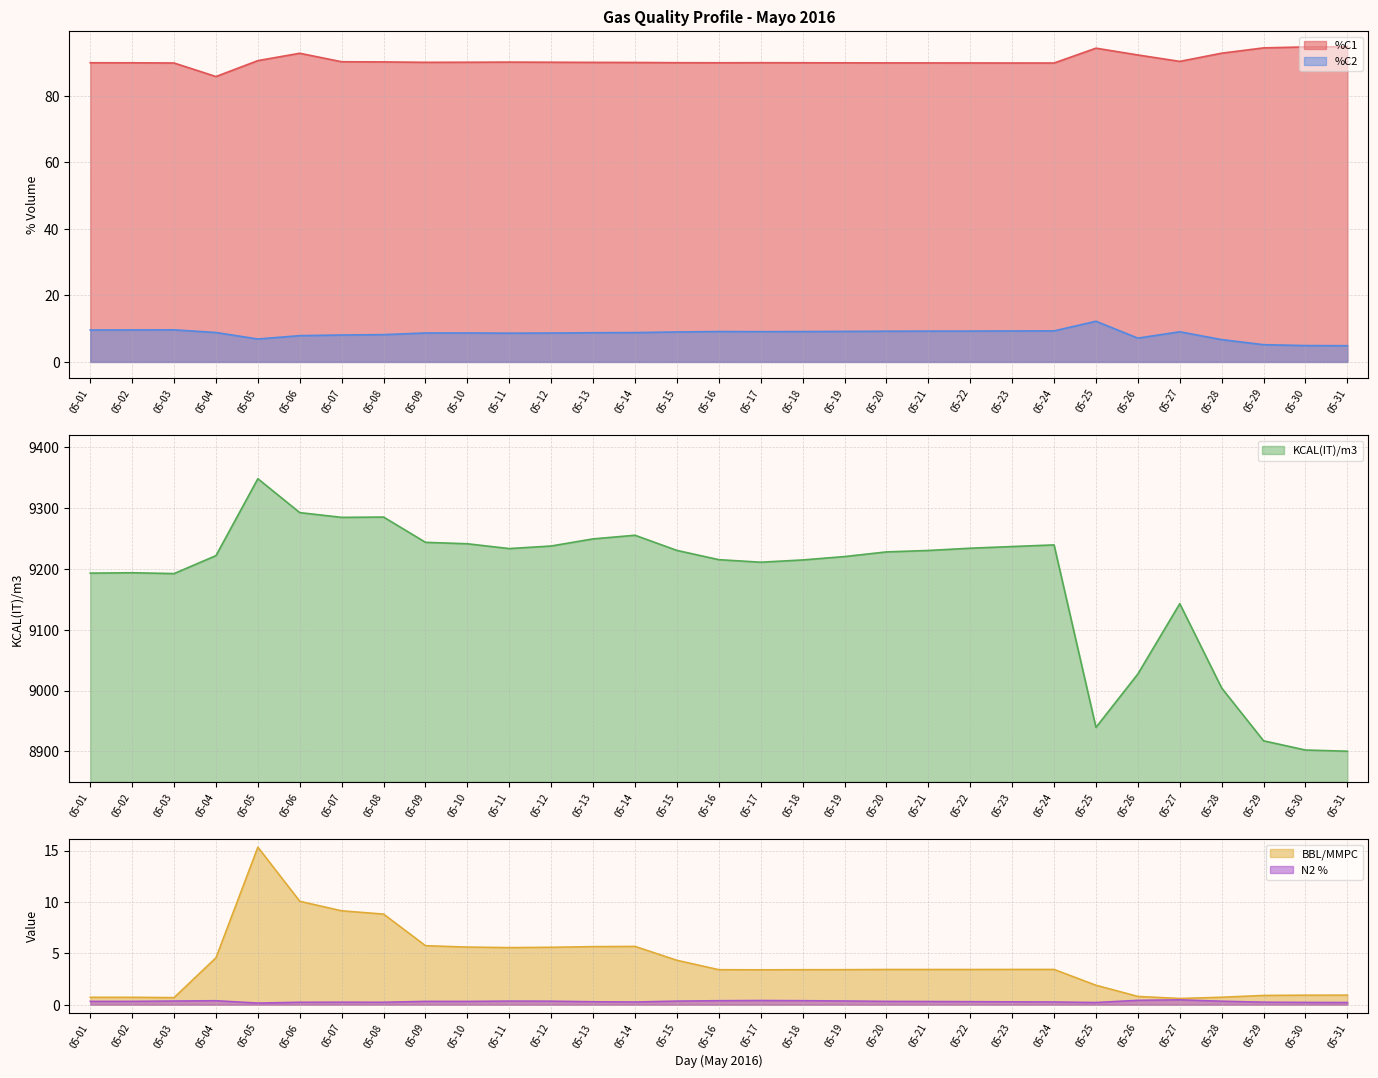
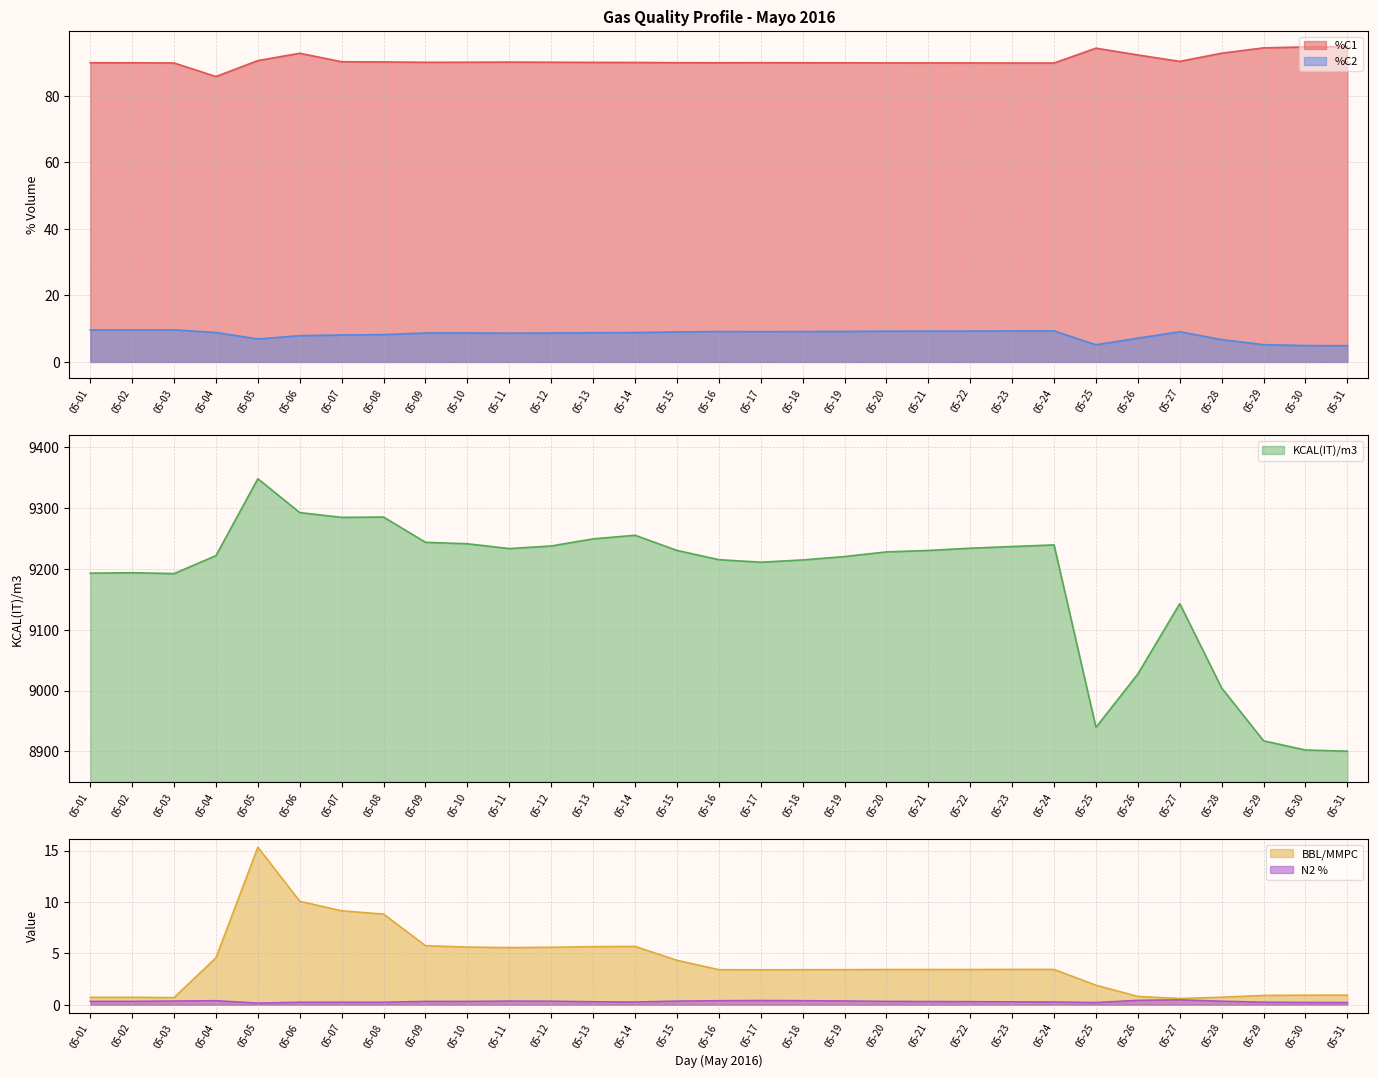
Gas Quality Profile - Mayo 2016, %C2, 05-25: 12 -> 5
